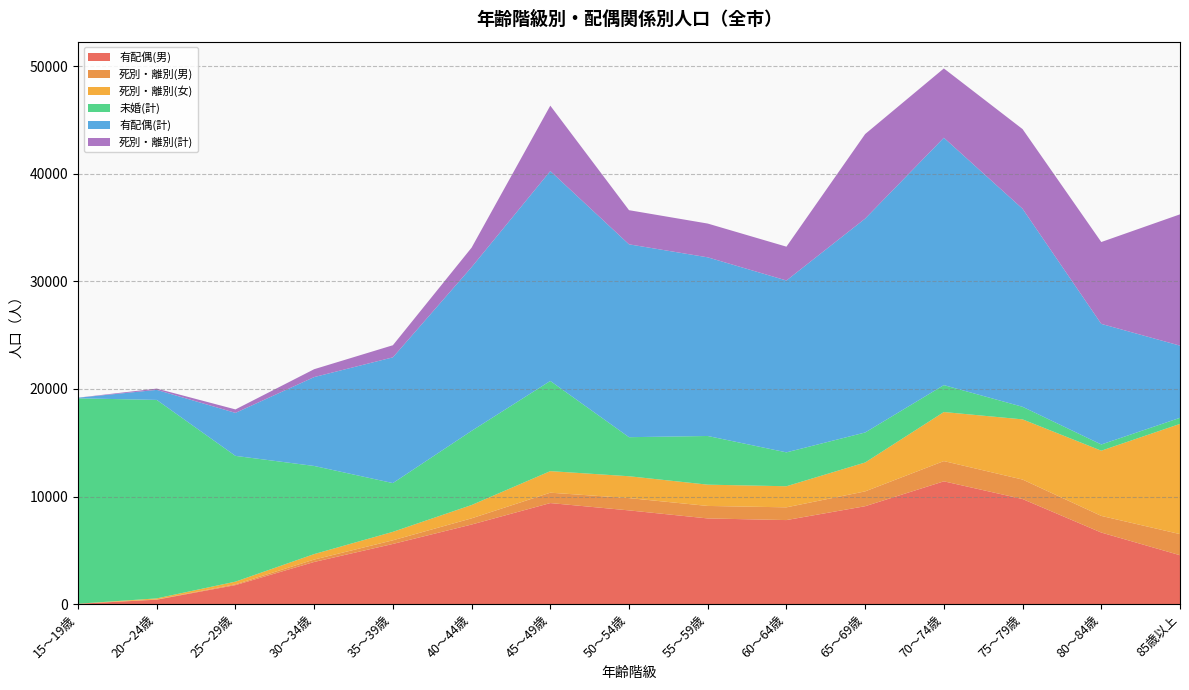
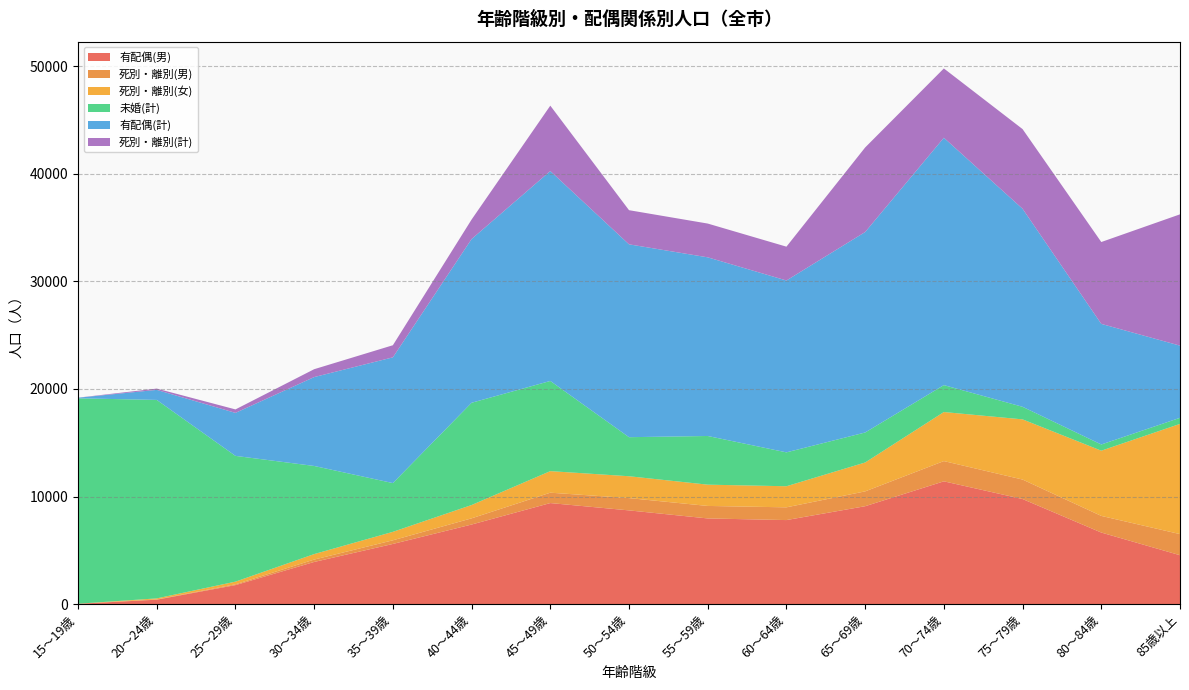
未婚(計), 40～44歳: 6900 -> 9500
有配偶(計), 65～69歳: 19900 -> 18600
